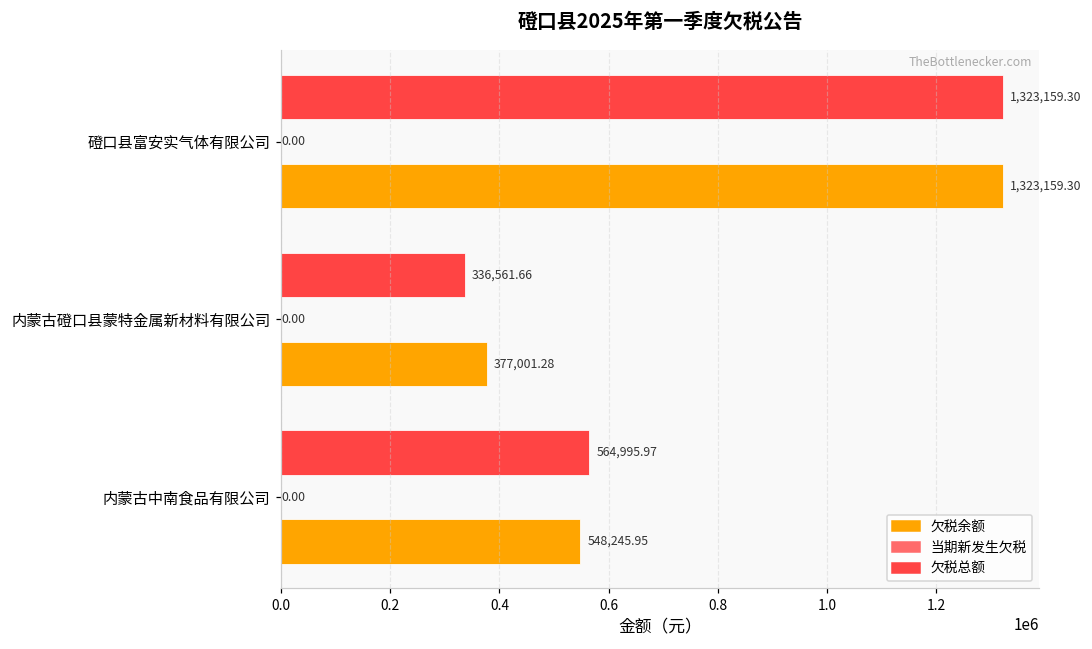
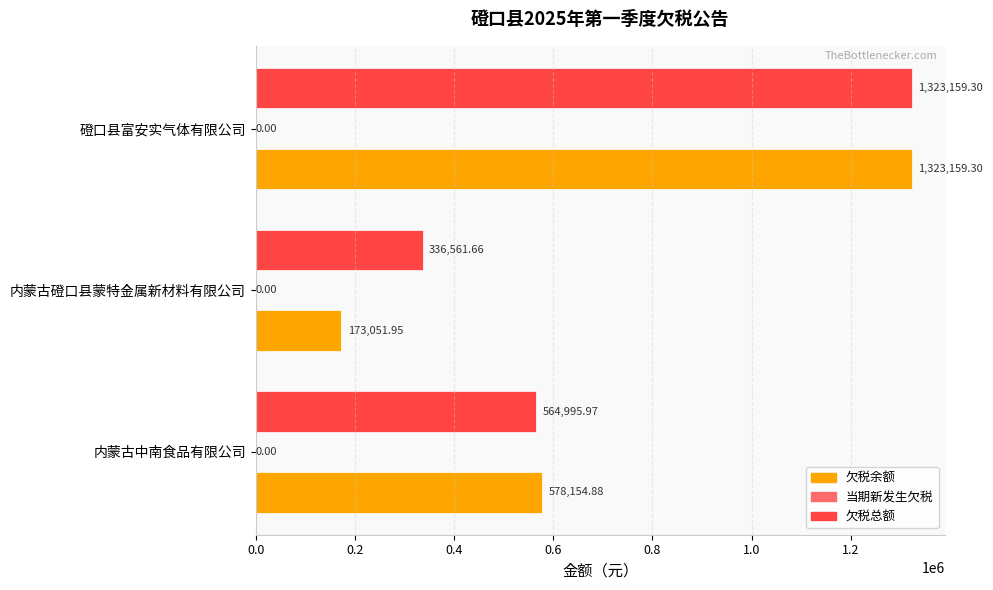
欠税余额, 内蒙古磴口县蒙特金属新材料有限公司: 377,001.28 -> 173,051.95
欠税余额, 内蒙古中南食品有限公司: 548,245.95 -> 578,154.88
